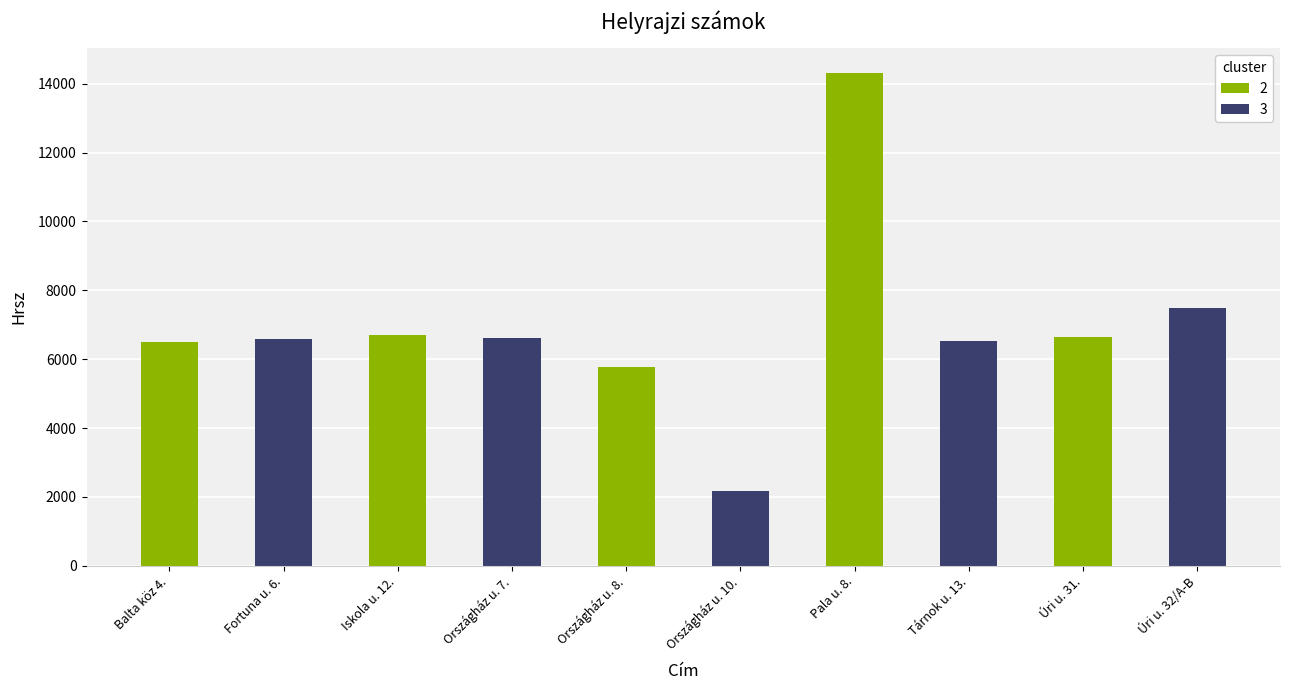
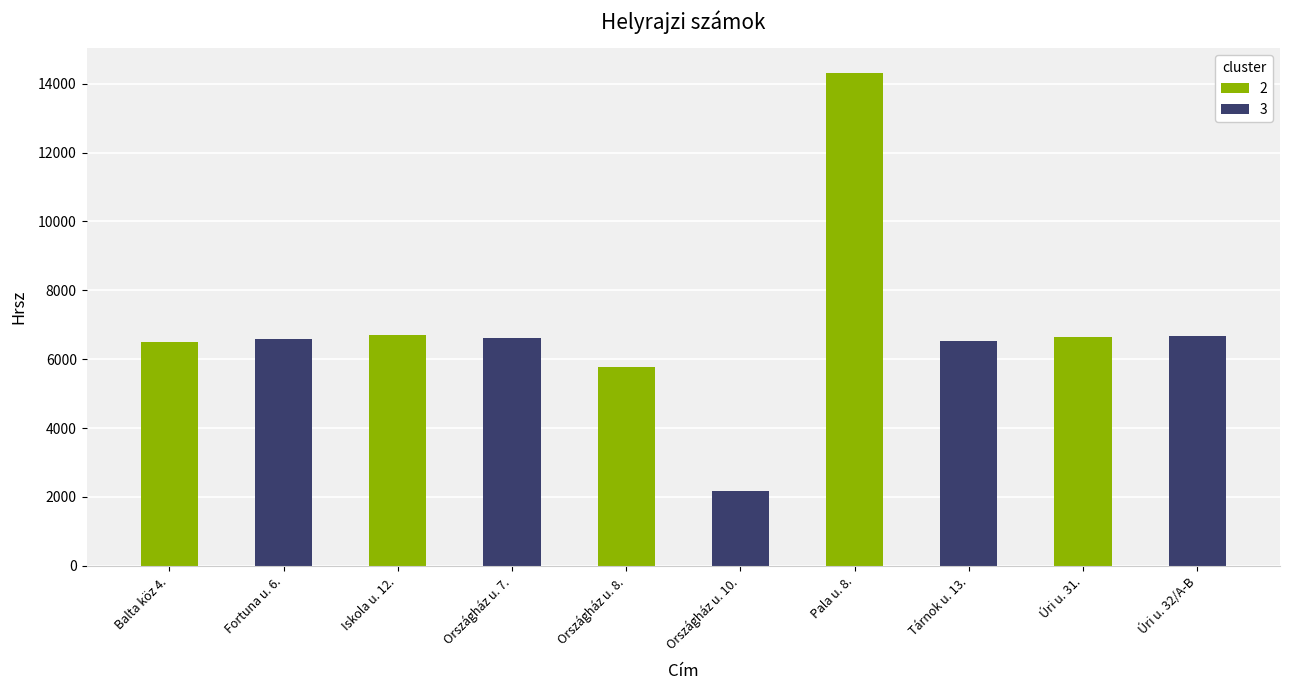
Úri u. 32/A-B: 7500 -> 6700
